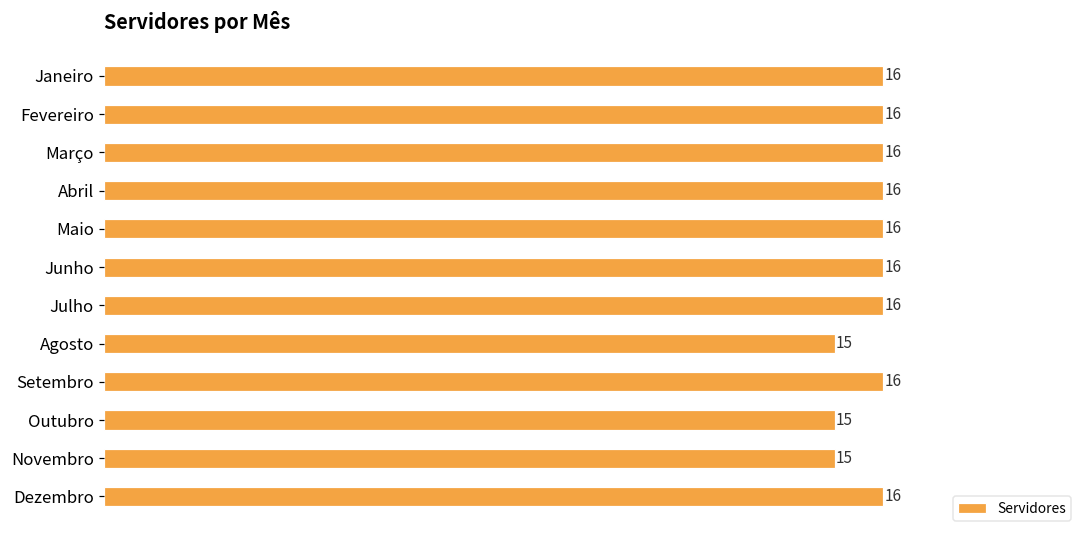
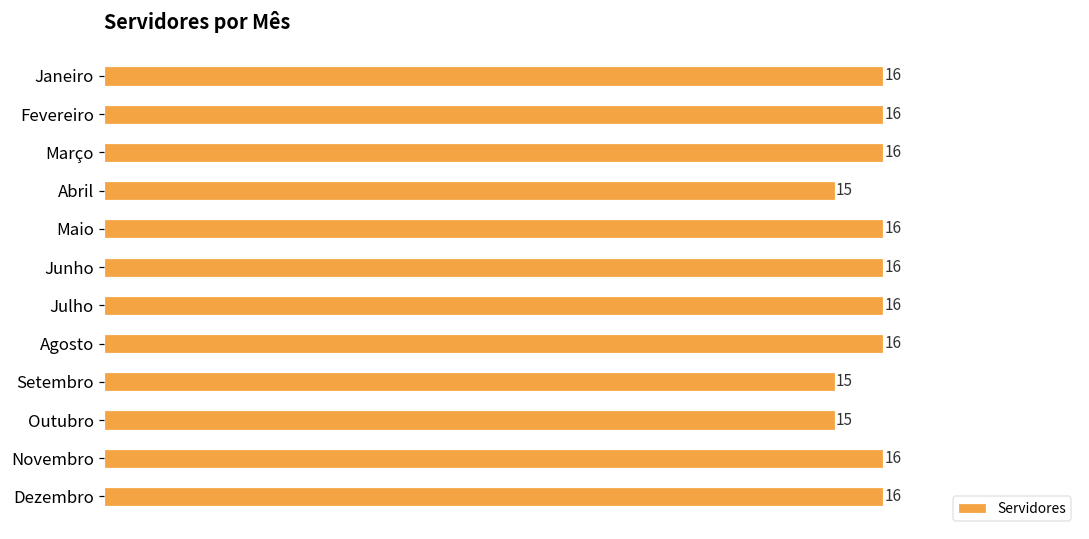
Abril: 16 -> 15
Agosto: 15 -> 16
Setembro: 16 -> 15
Novembro: 15 -> 16
